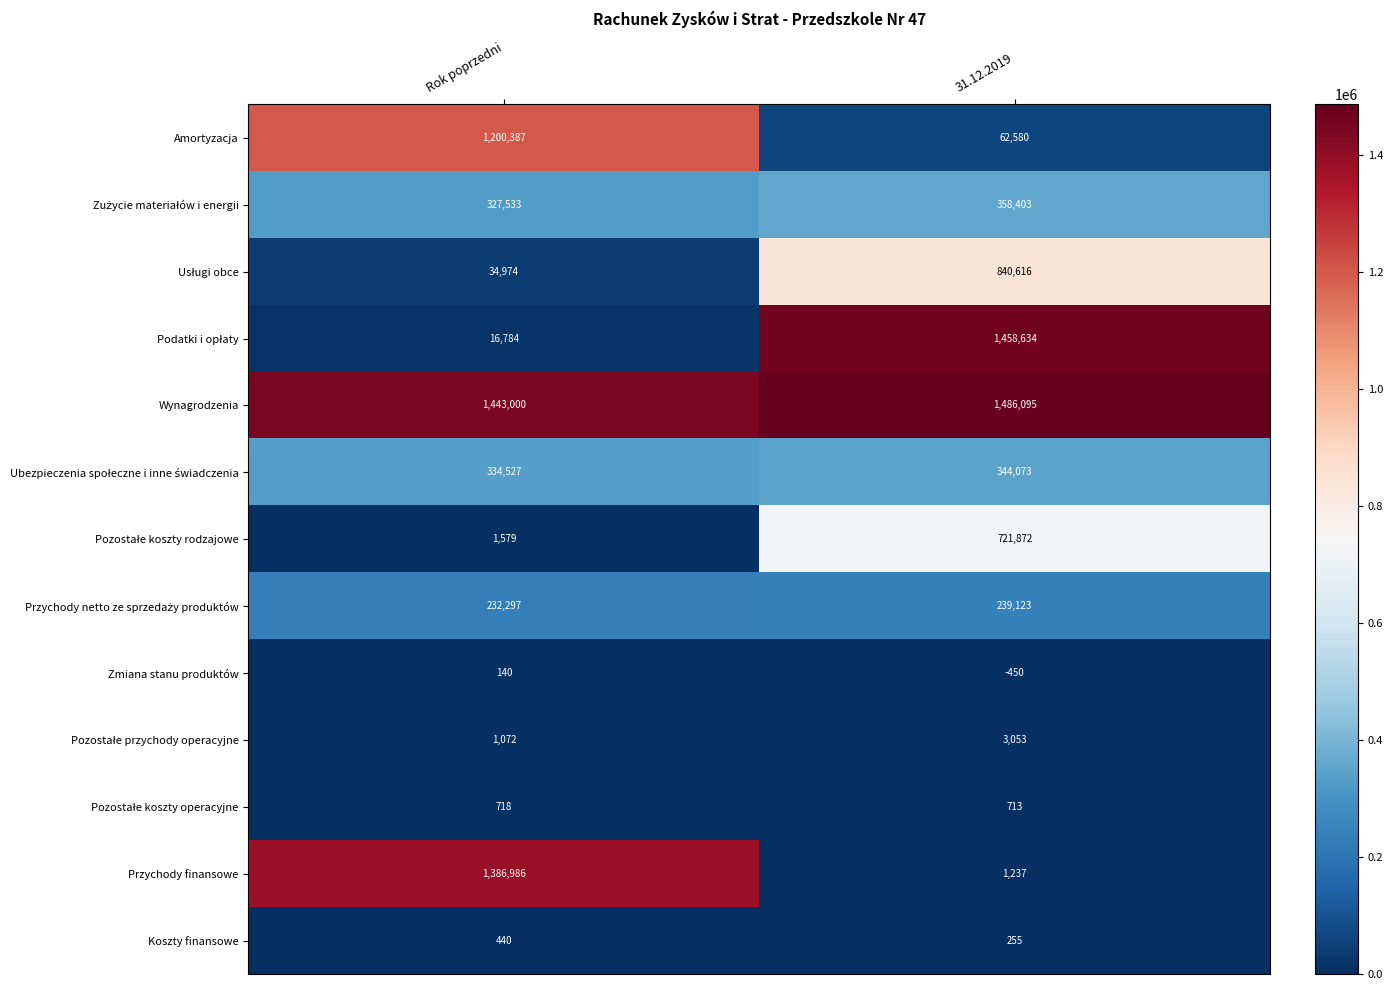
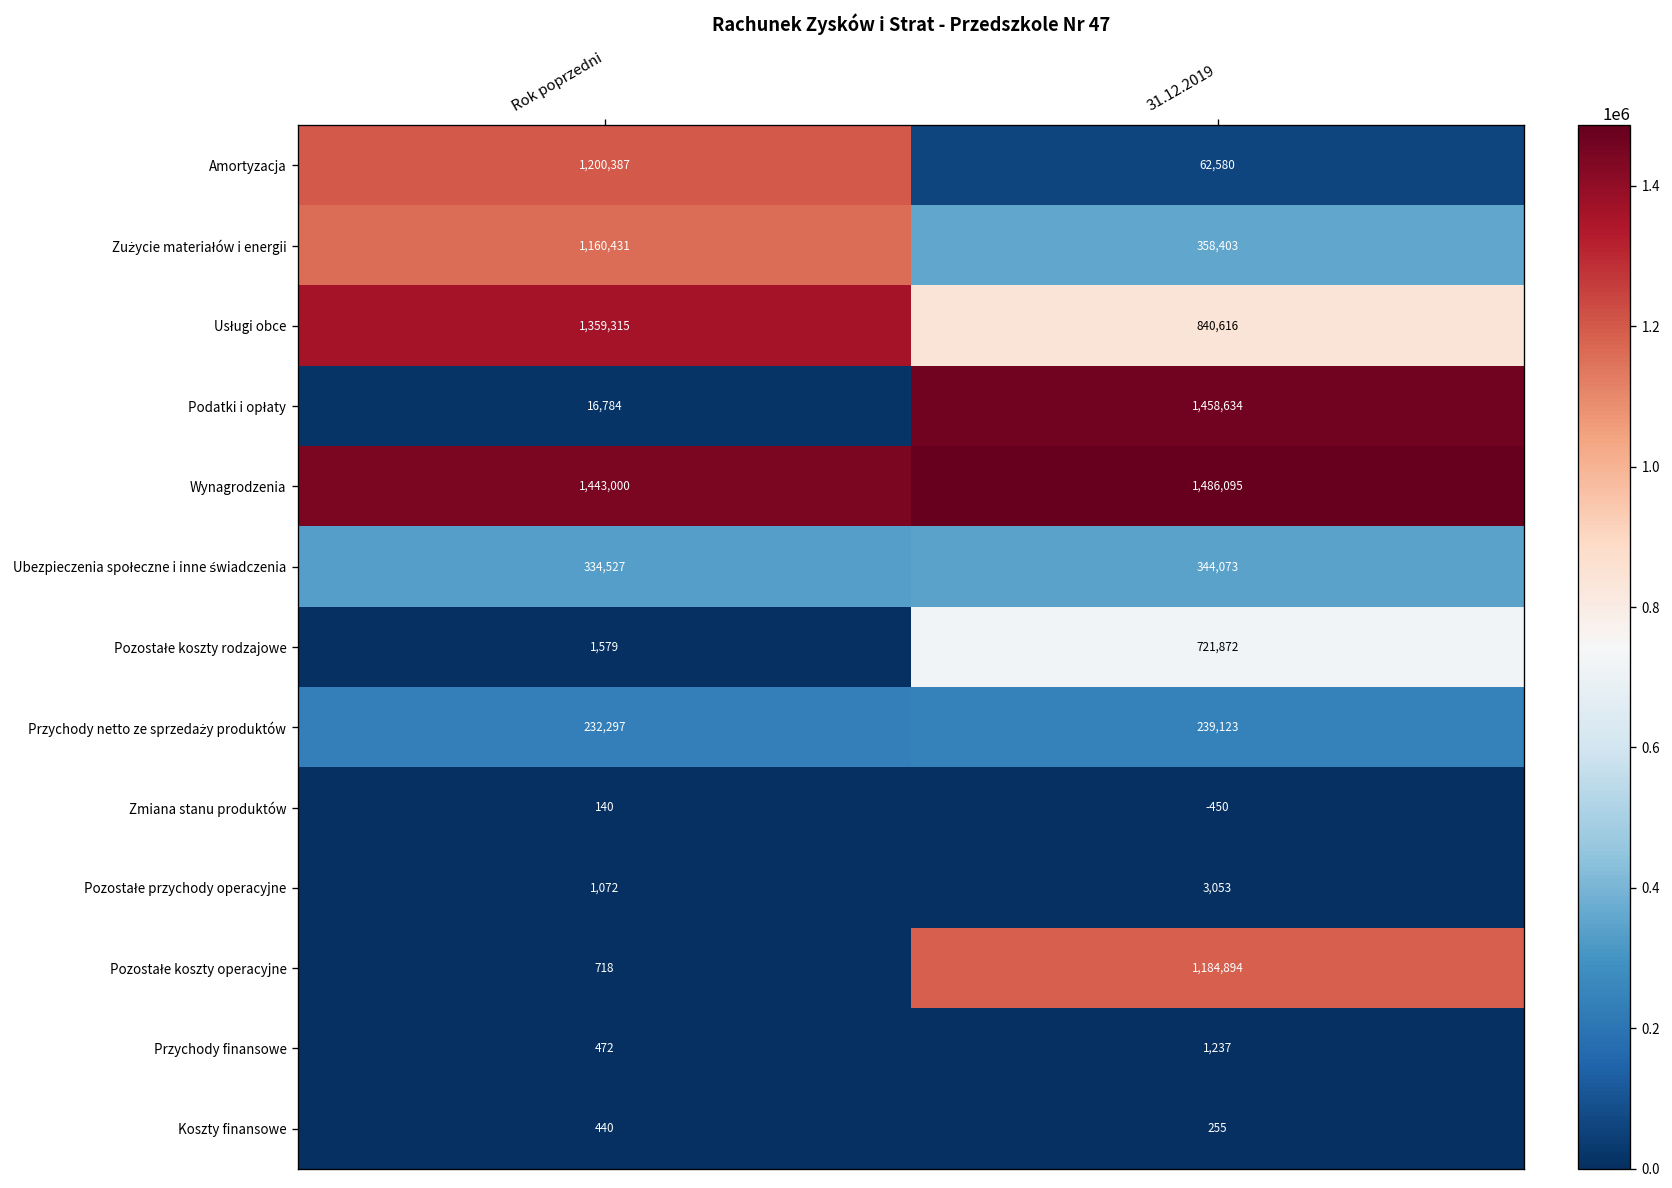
Zużycie materiałów i energii, Rok poprzedni: 327,533 -> 1,160,431
Usługi obce, Rok poprzedni: 34,974 -> 1,359,315
Pozostałe koszty operacyjne, 31.12.2019: 713 -> 1,184,894
Przychody finansowe, Rok poprzedni: 1,386,986 -> 472
